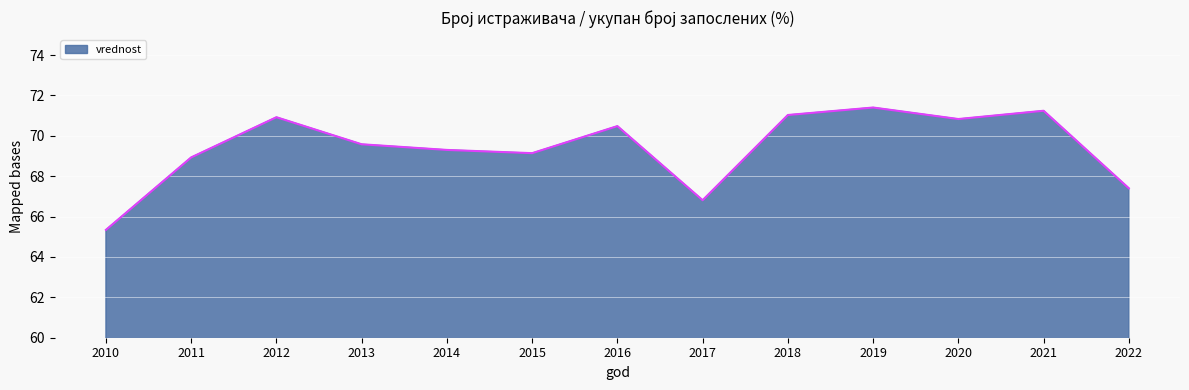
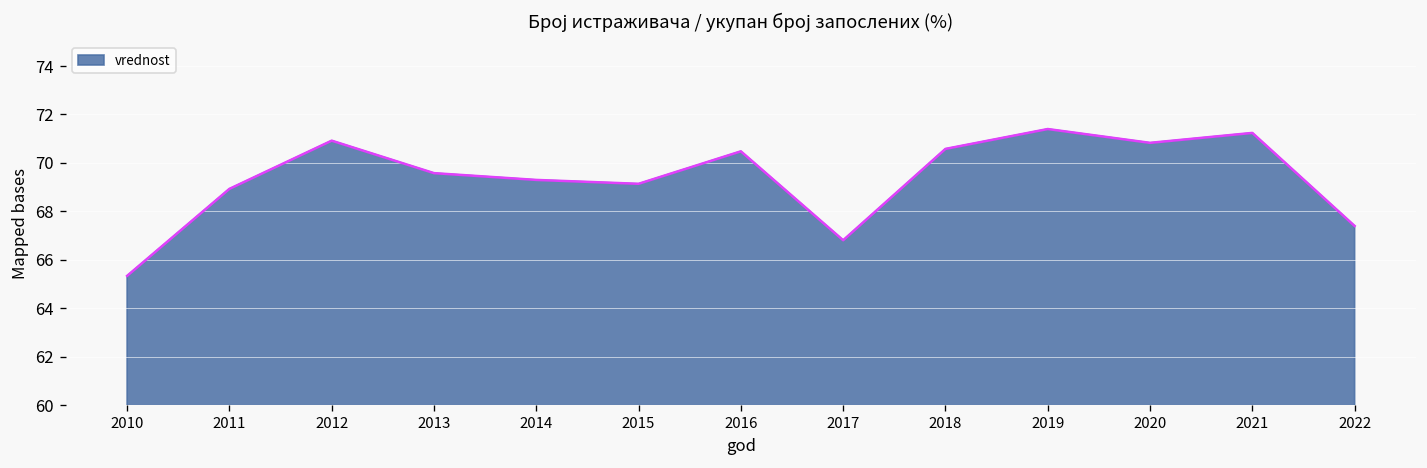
2018: 71.0 -> 70.6
